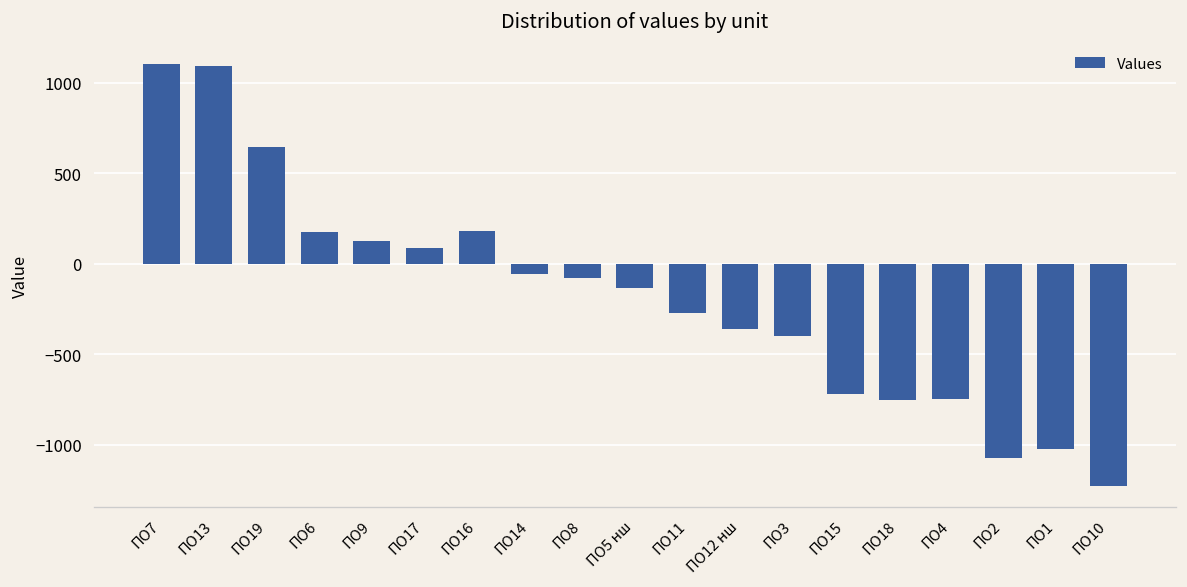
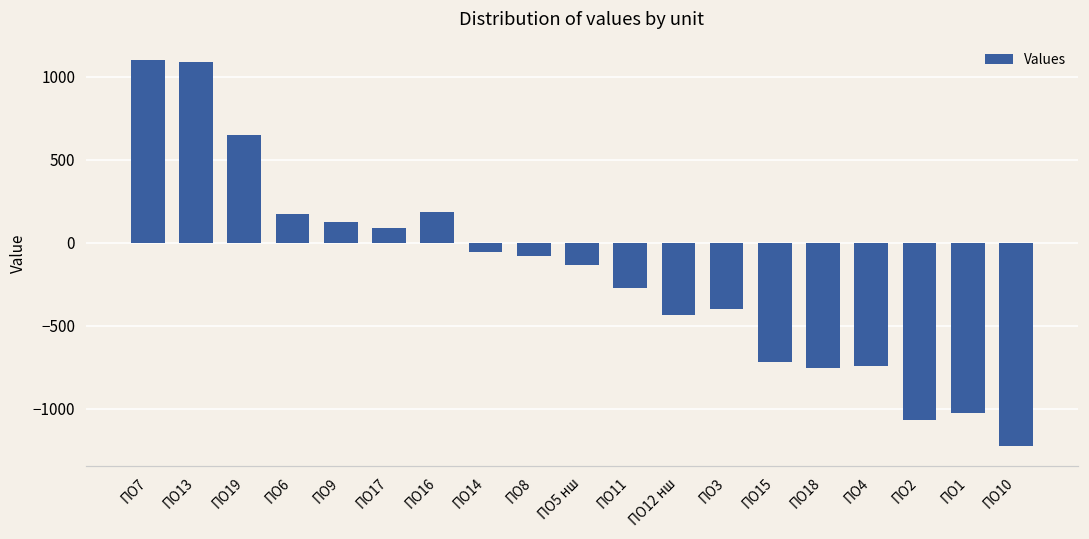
ПО12 нш: -360 -> -430
